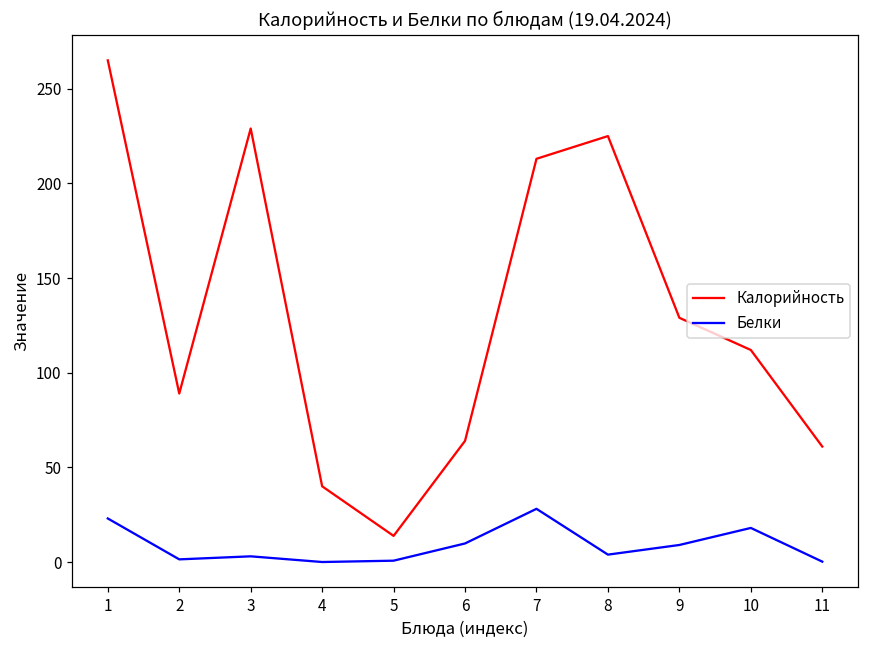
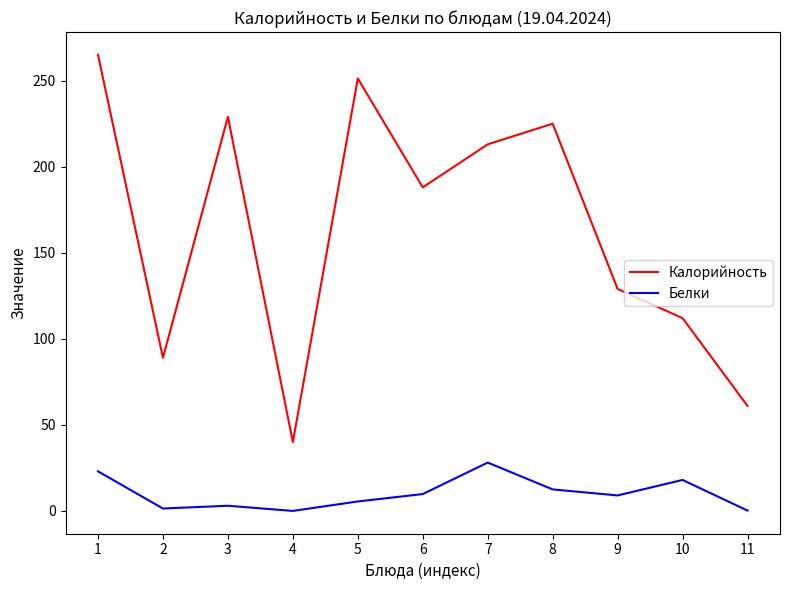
Калорийность, 5: 14 -> 251
Белки, 5: 1 -> 6
Калорийность, 6: 64 -> 188
Белки, 8: 4 -> 13
